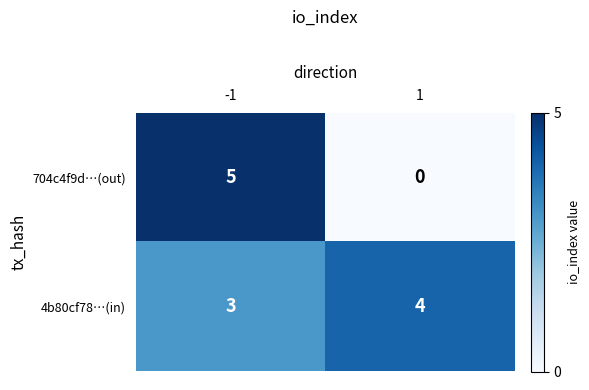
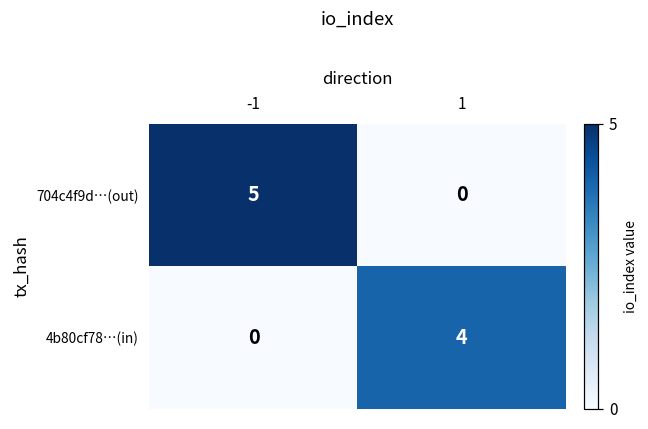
4b80cf78…(in), -1: 3 -> 0
